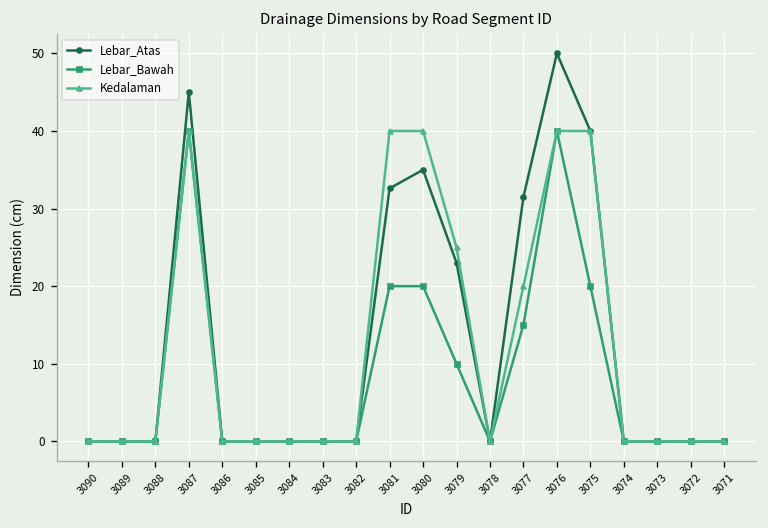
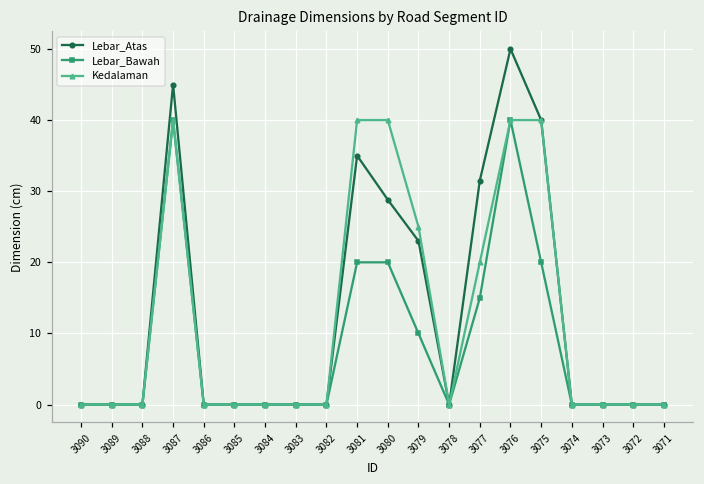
Lebar_Atas, 3081: 33 -> 35
Lebar_Atas, 3080: 35 -> 29
